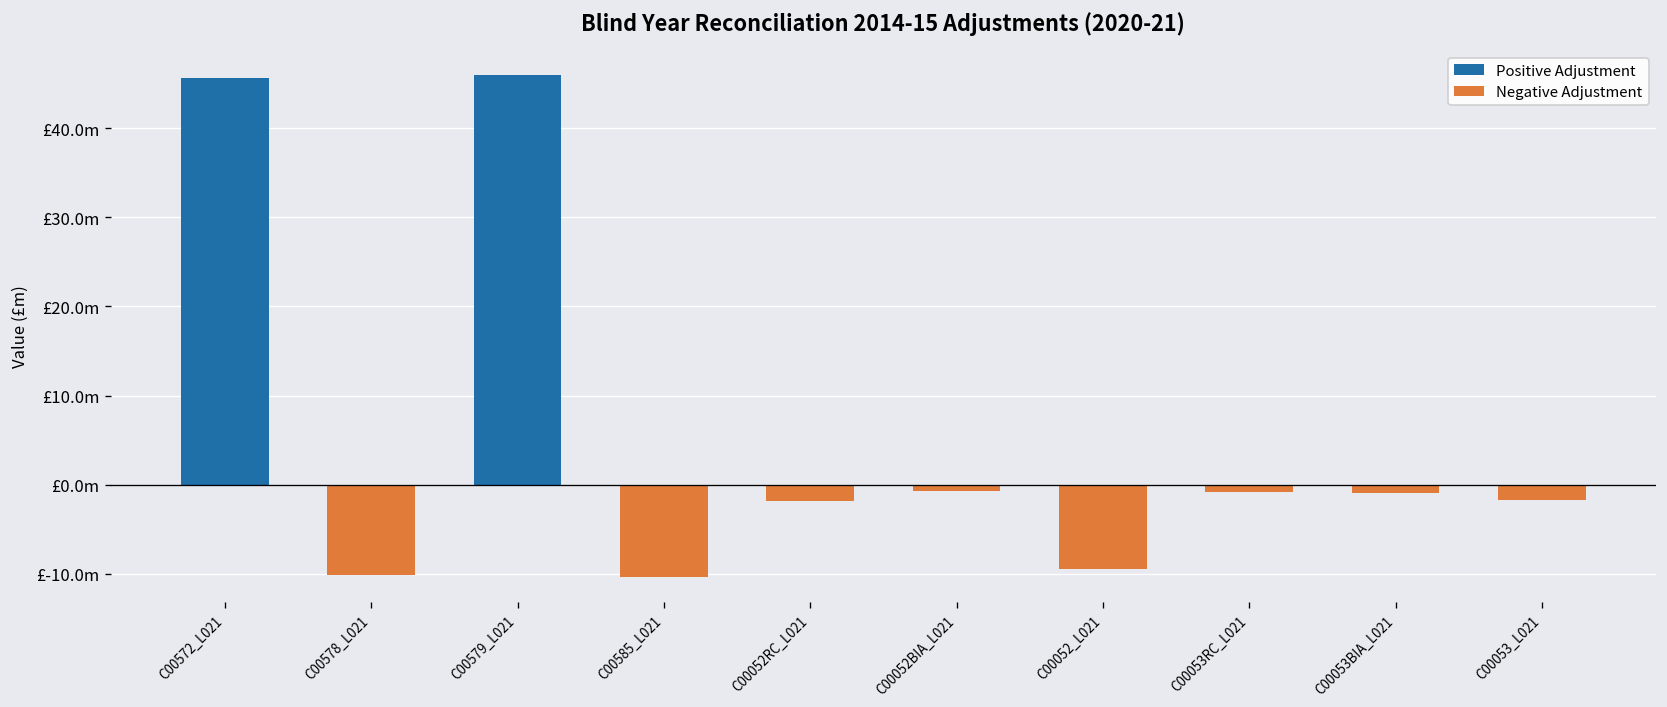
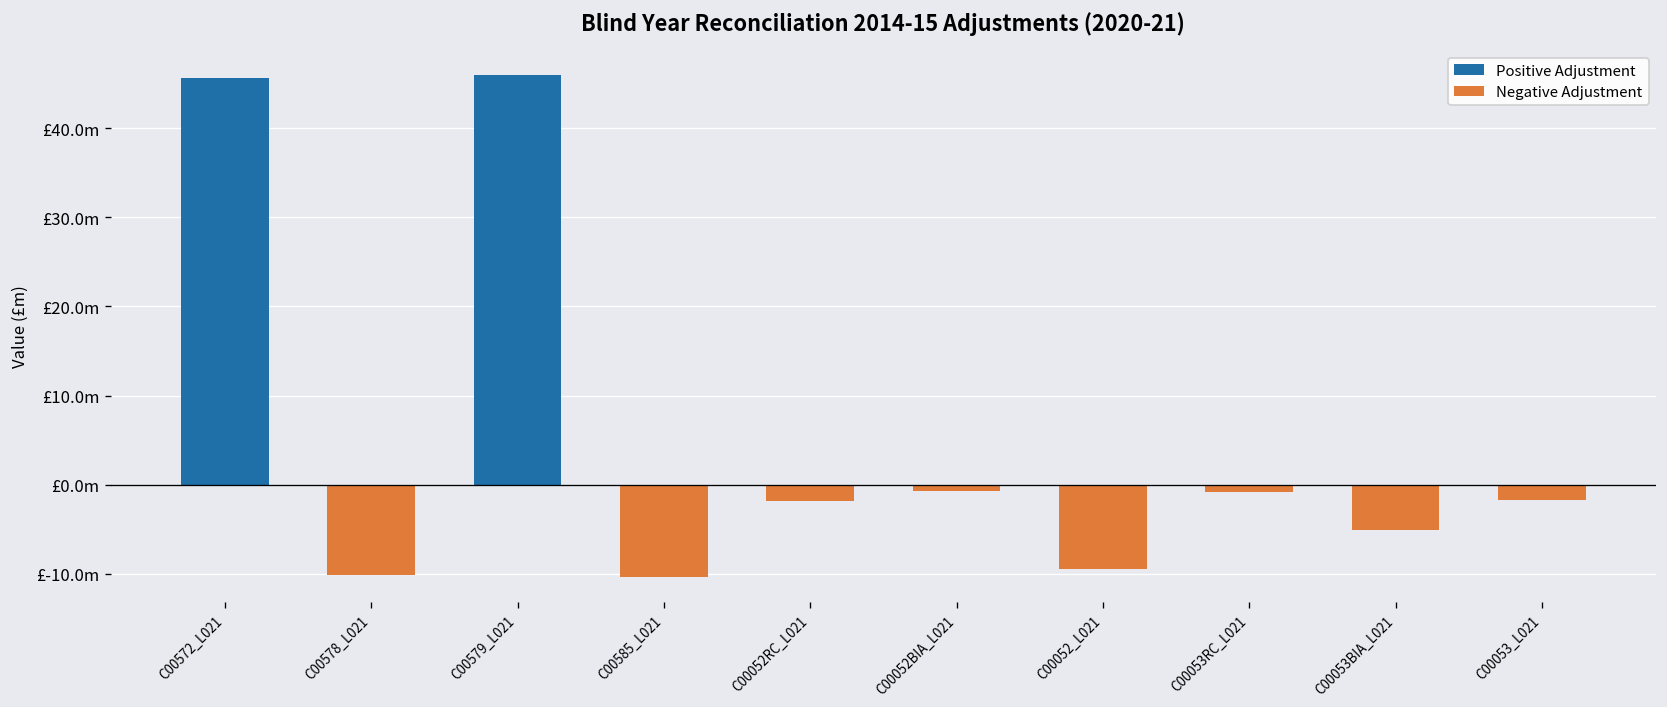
Negative Adjustment, C00053BIA_L021: £-1m -> £-5m
